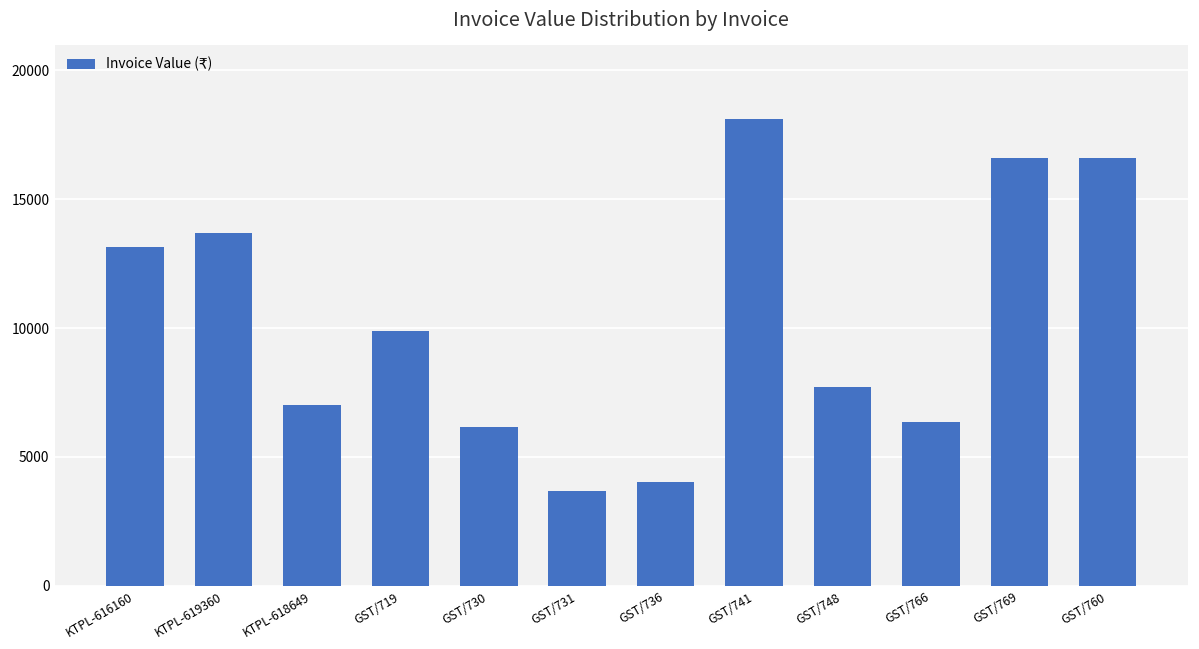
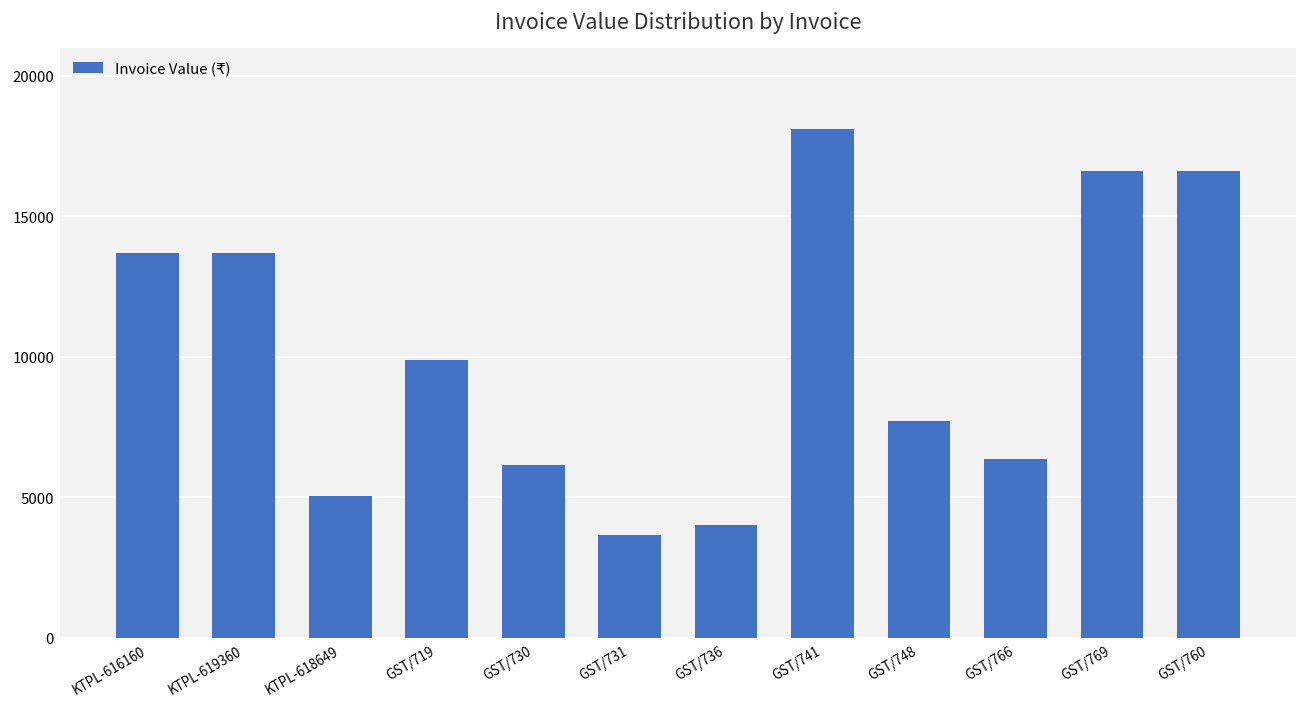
KTPL-616160: 13100 -> 13700
KTPL-618649: 7000 -> 5100
